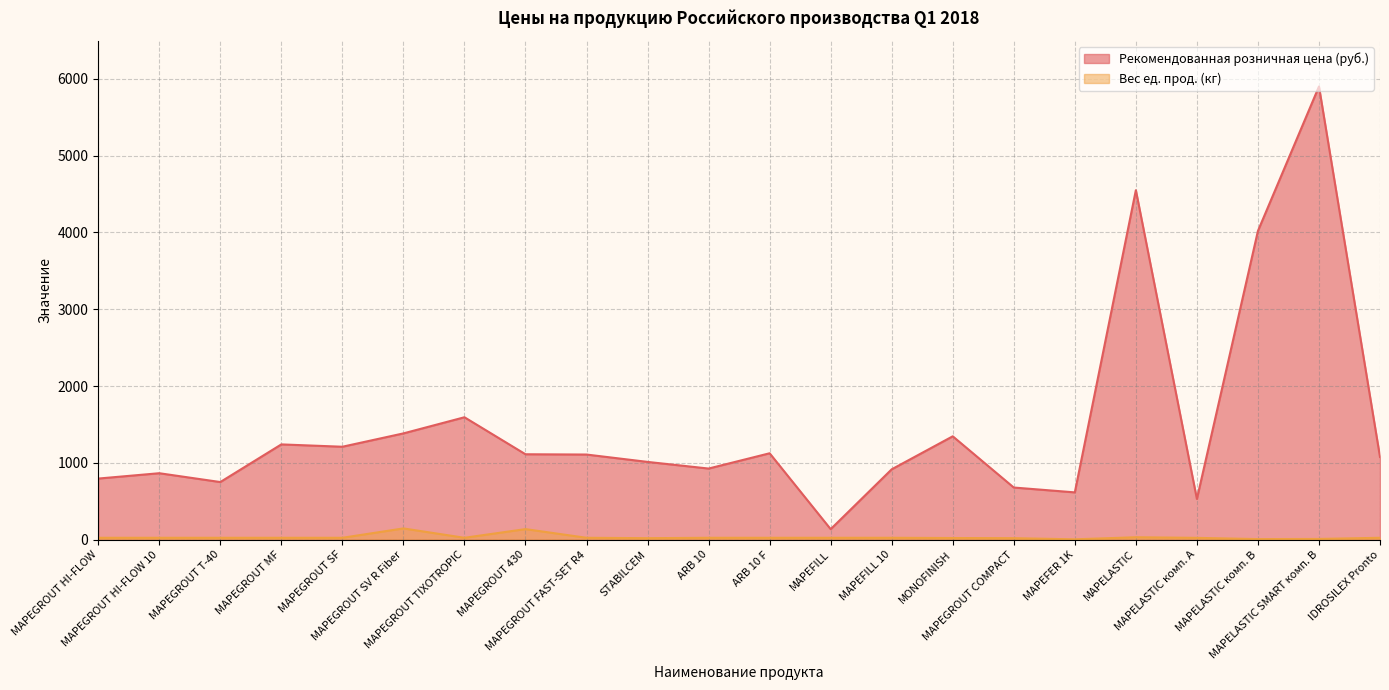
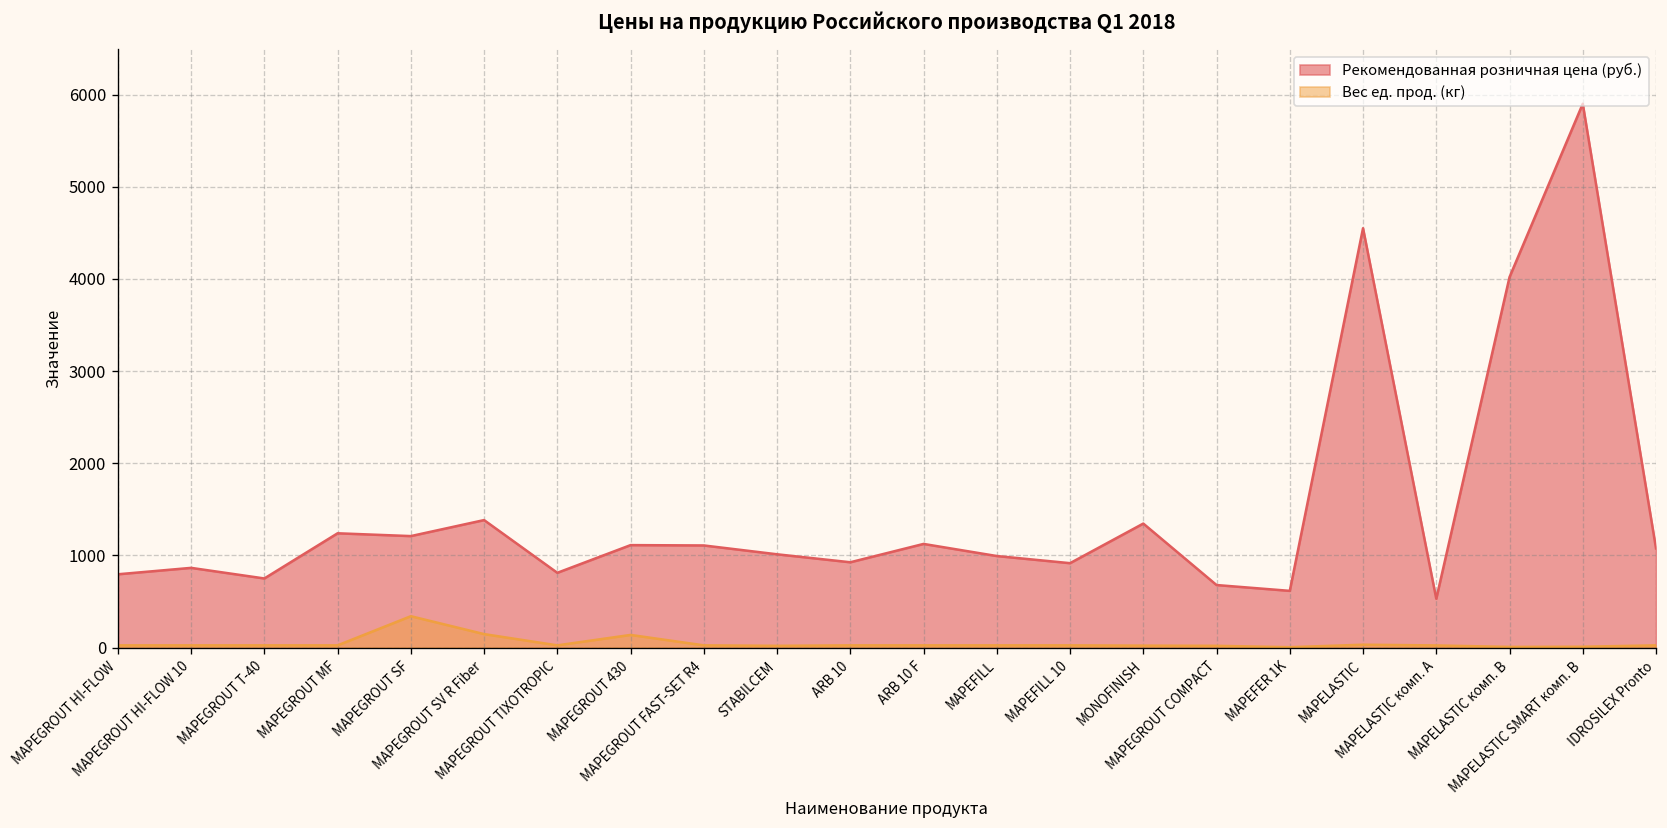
Вес ед. прод. (кг), MAPEGROUT SF: 0 -> 300
Рекомендованная розничная цена (руб.), MAPEGROUT TIXOTROPIC: 1600 -> 800
Рекомендованная розничная цена (руб.), MAPEFILL: 100 -> 1000
